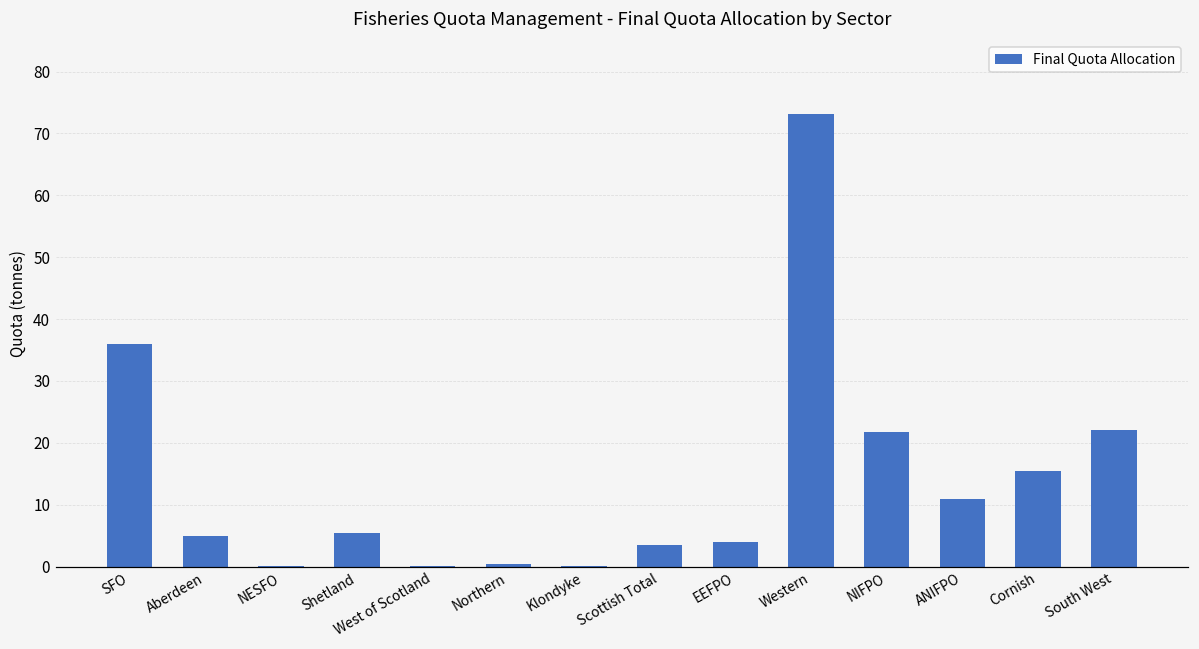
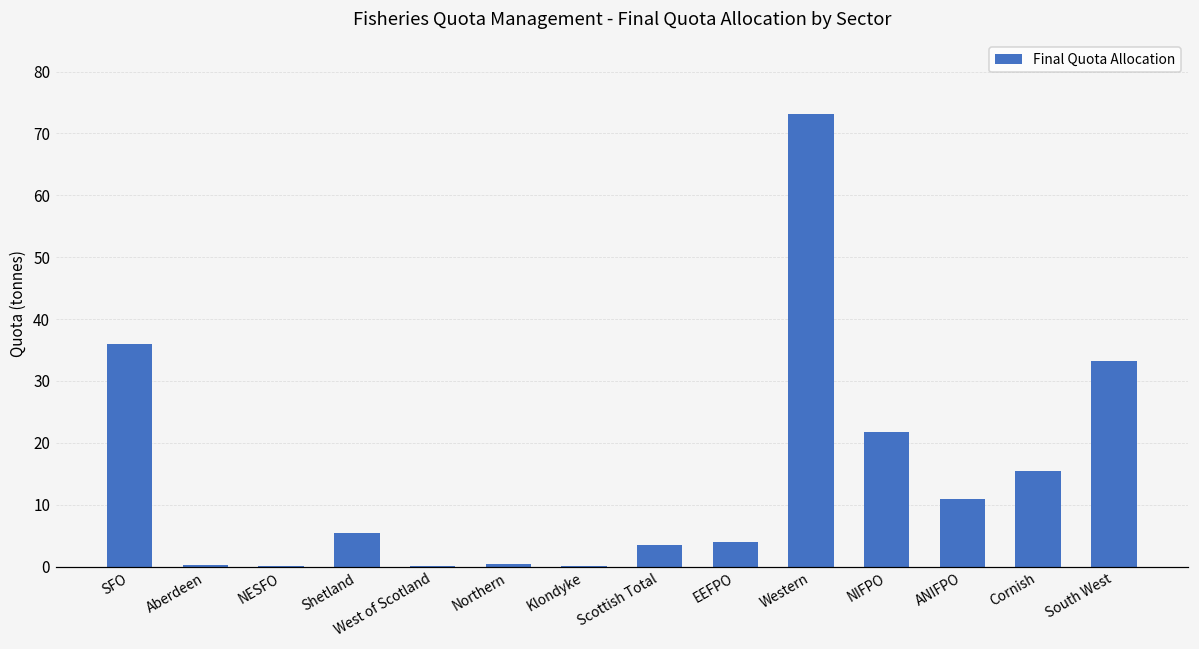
Aberdeen: 5 -> 0
South West: 22 -> 33
